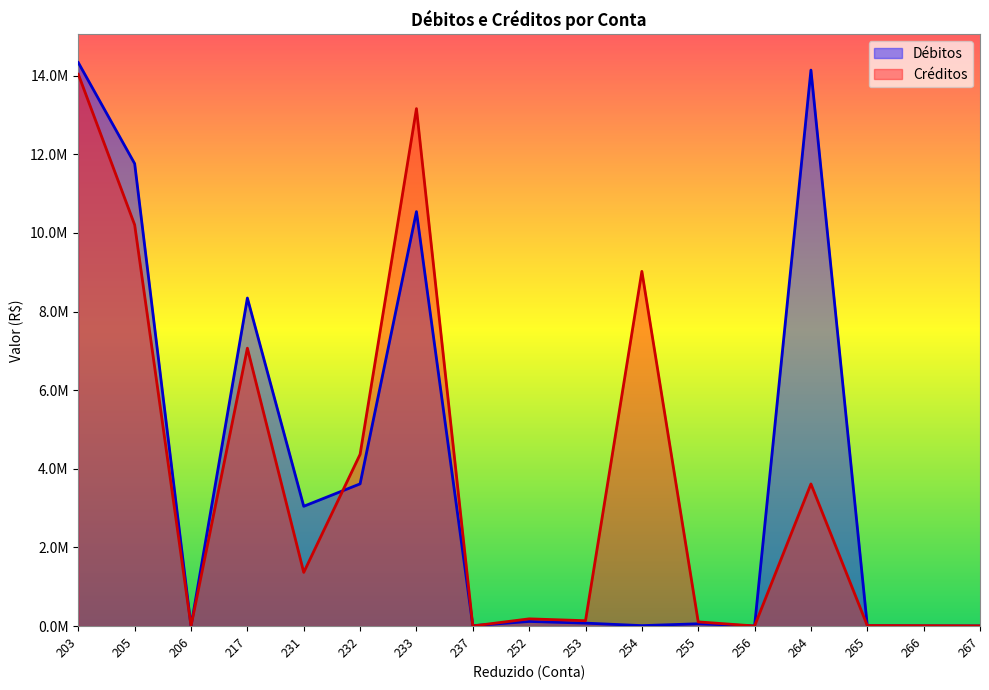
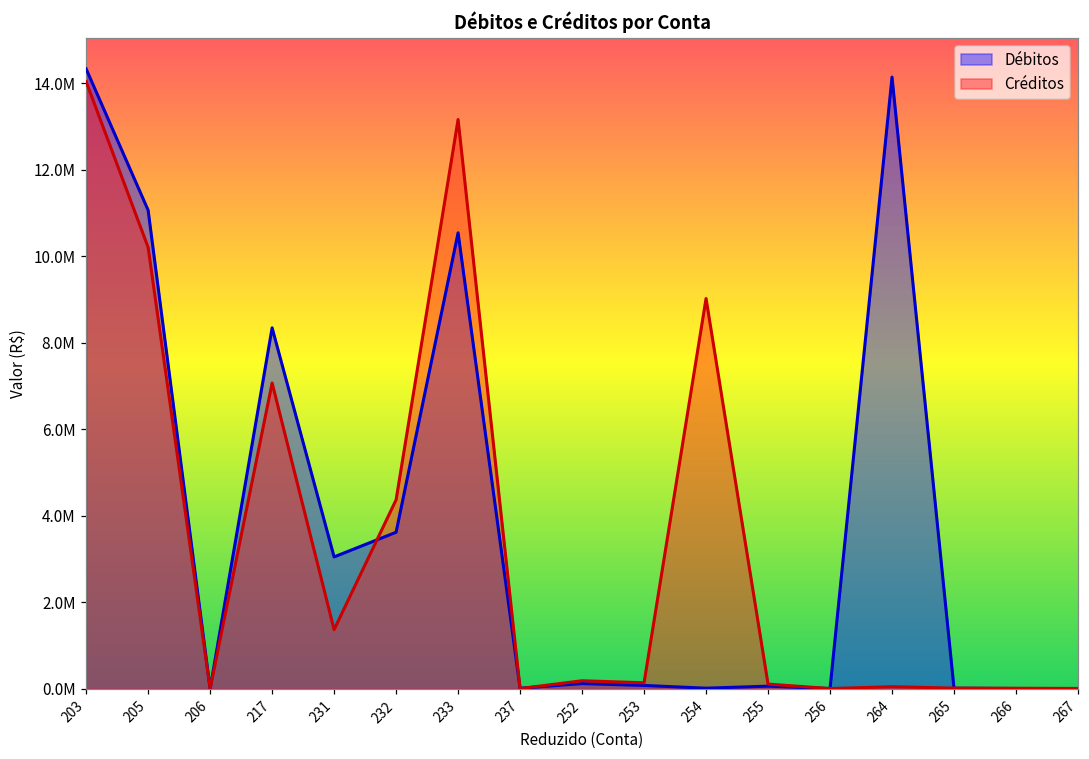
Débitos, 205: 11800000 -> 11100000
Créditos, 264: 3600000 -> 0
